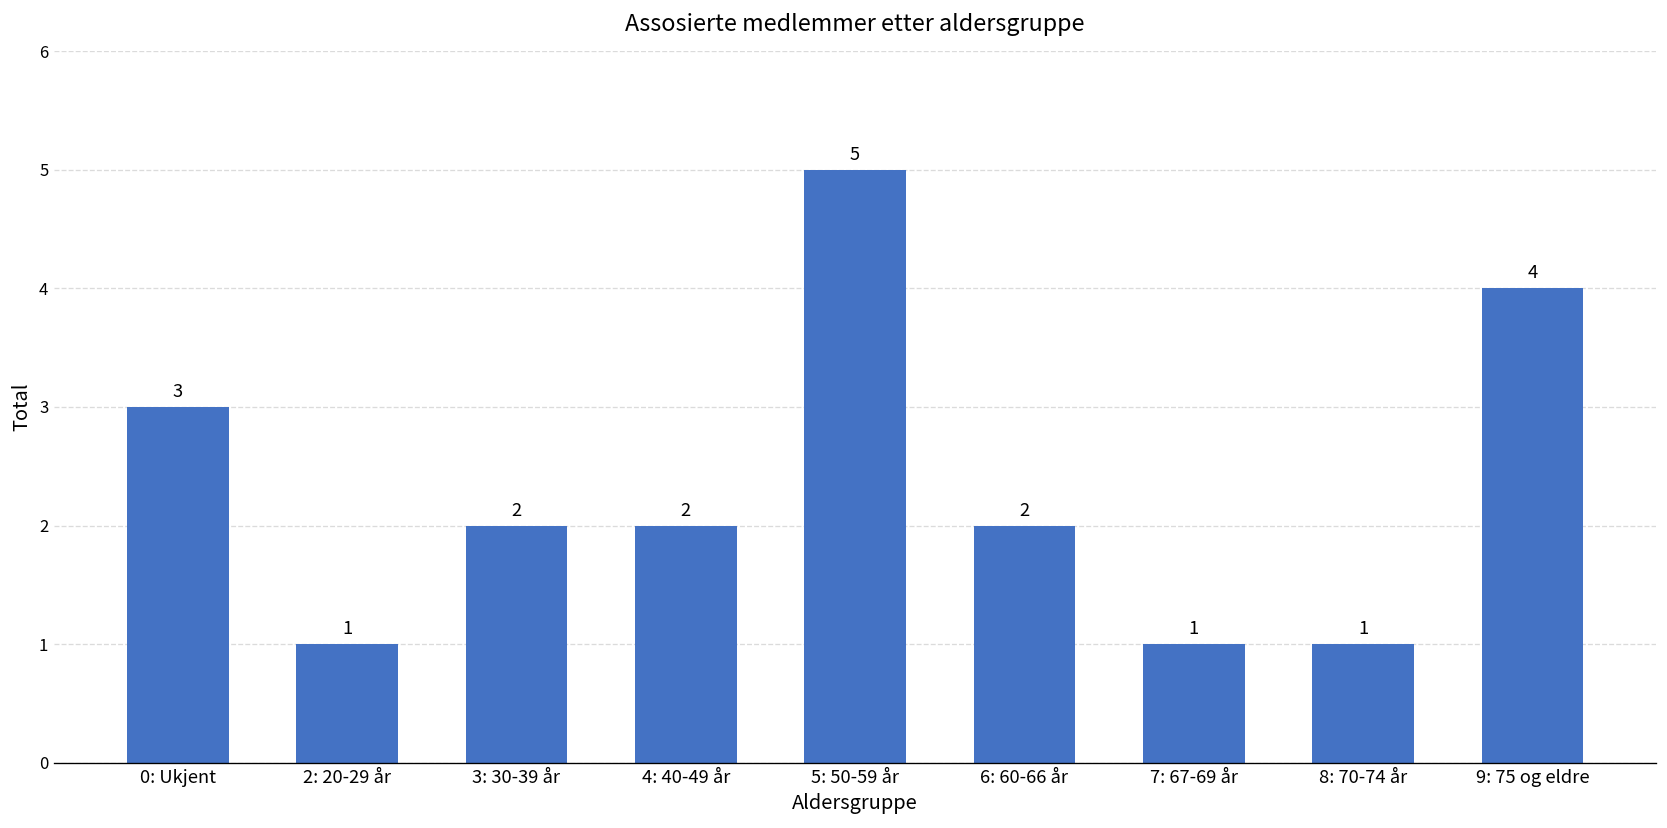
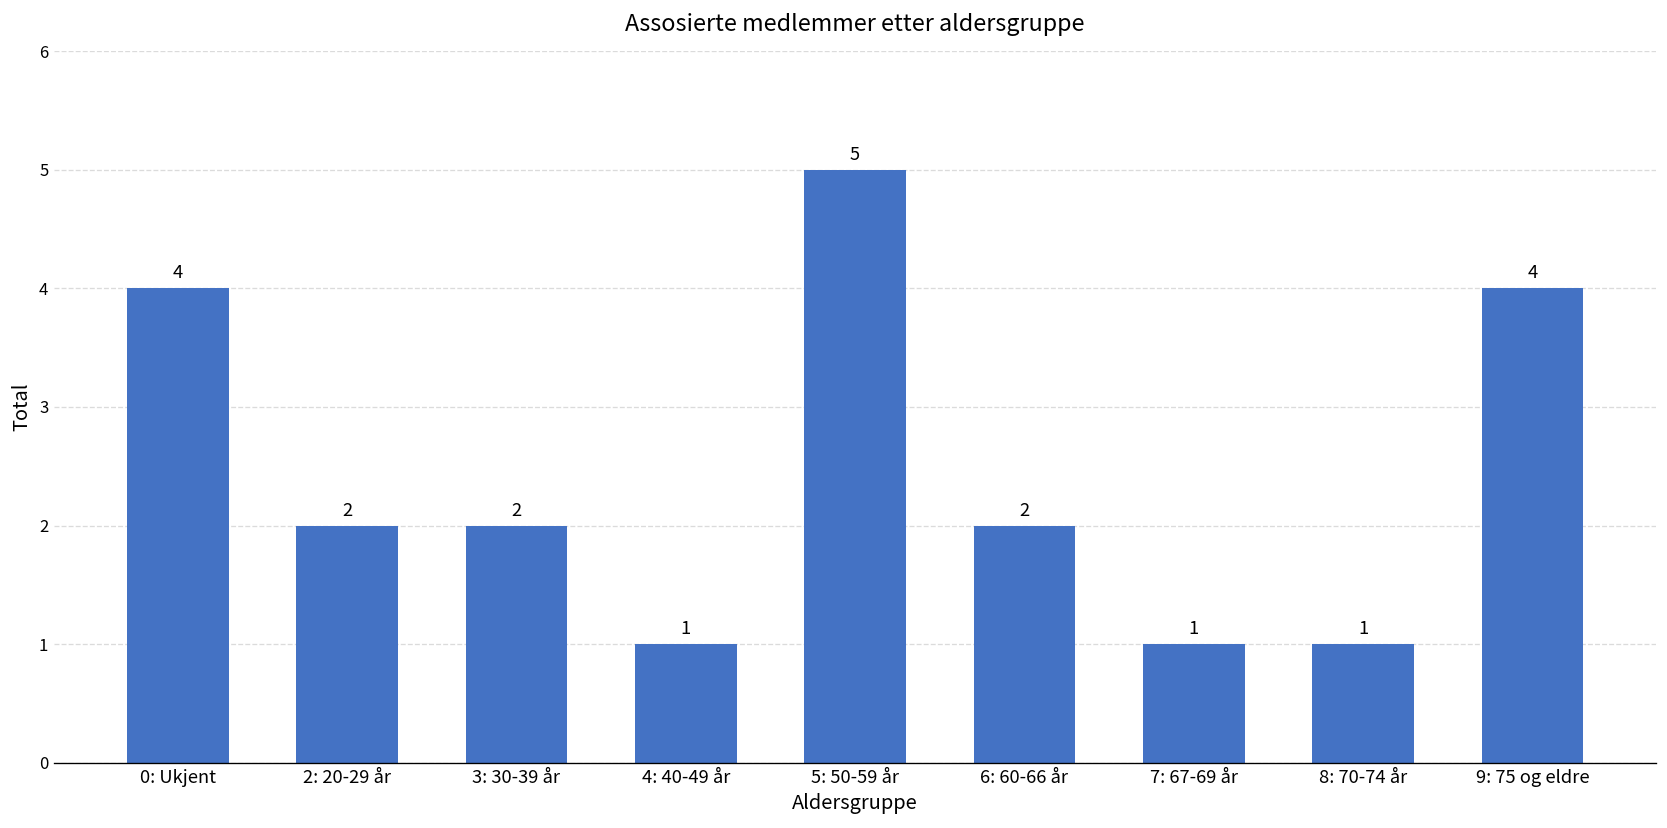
0: Ukjent: 3 -> 4
2: 20-29 år: 1 -> 2
4: 40-49 år: 2 -> 1
